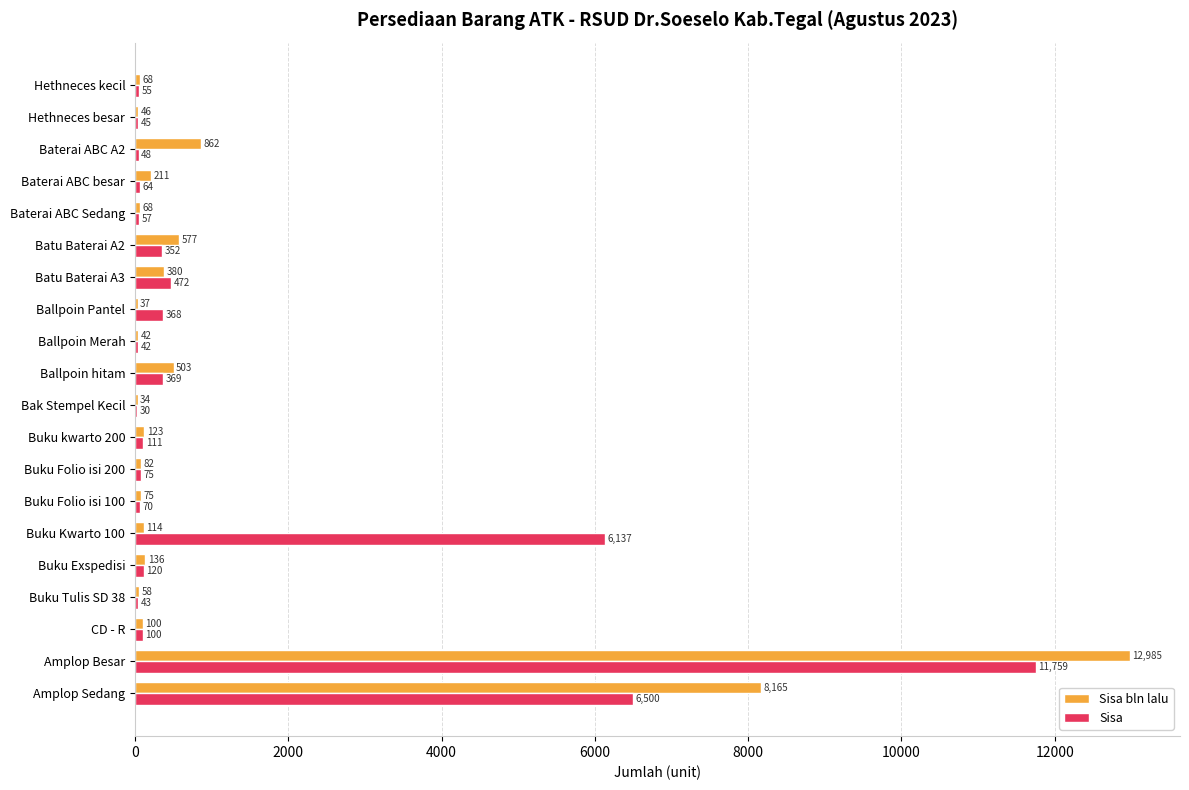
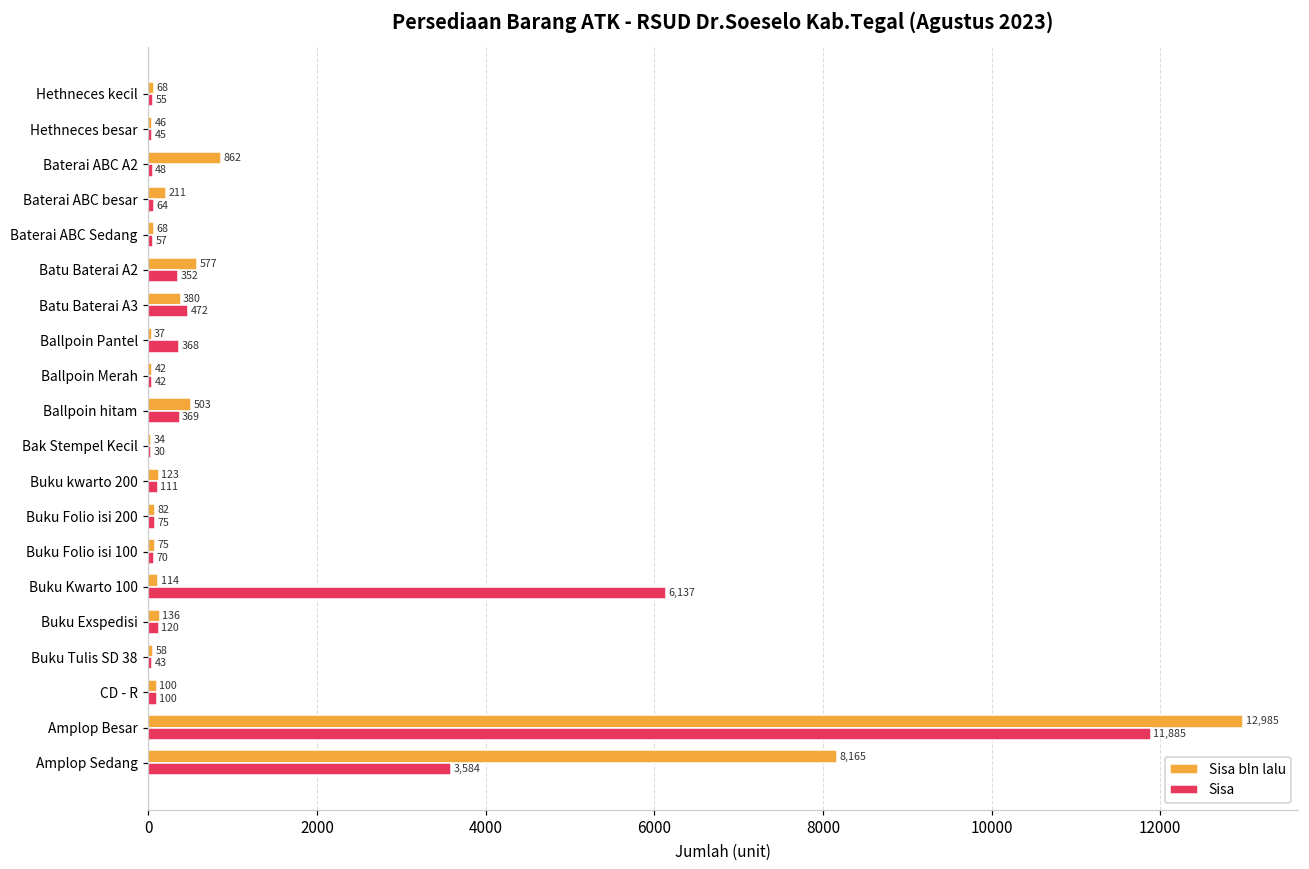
Sisa, Amplop Besar: 11,759 -> 11,885
Sisa, Amplop Sedang: 6,500 -> 3,584
